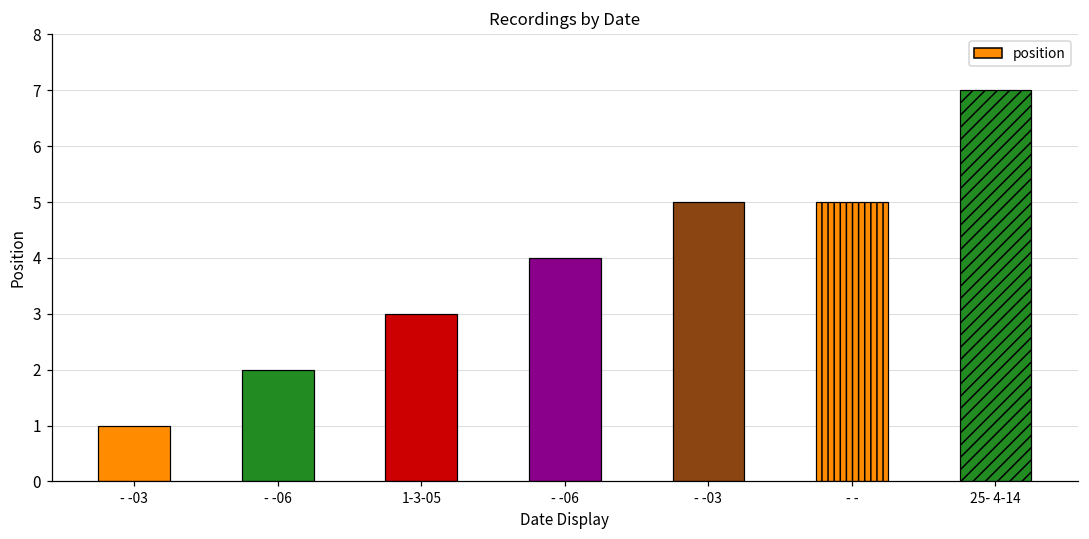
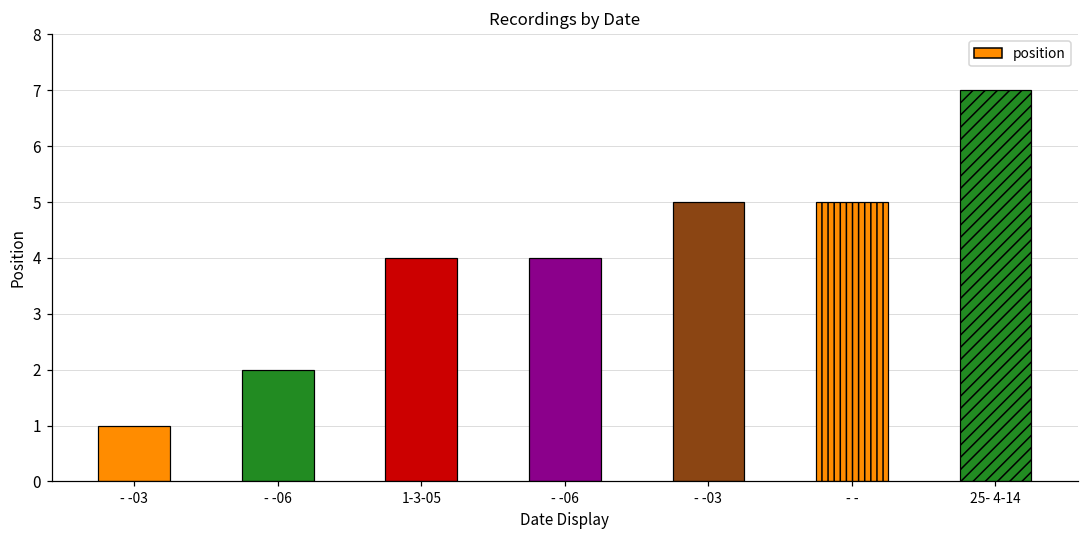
1-3-05: 3 -> 4
